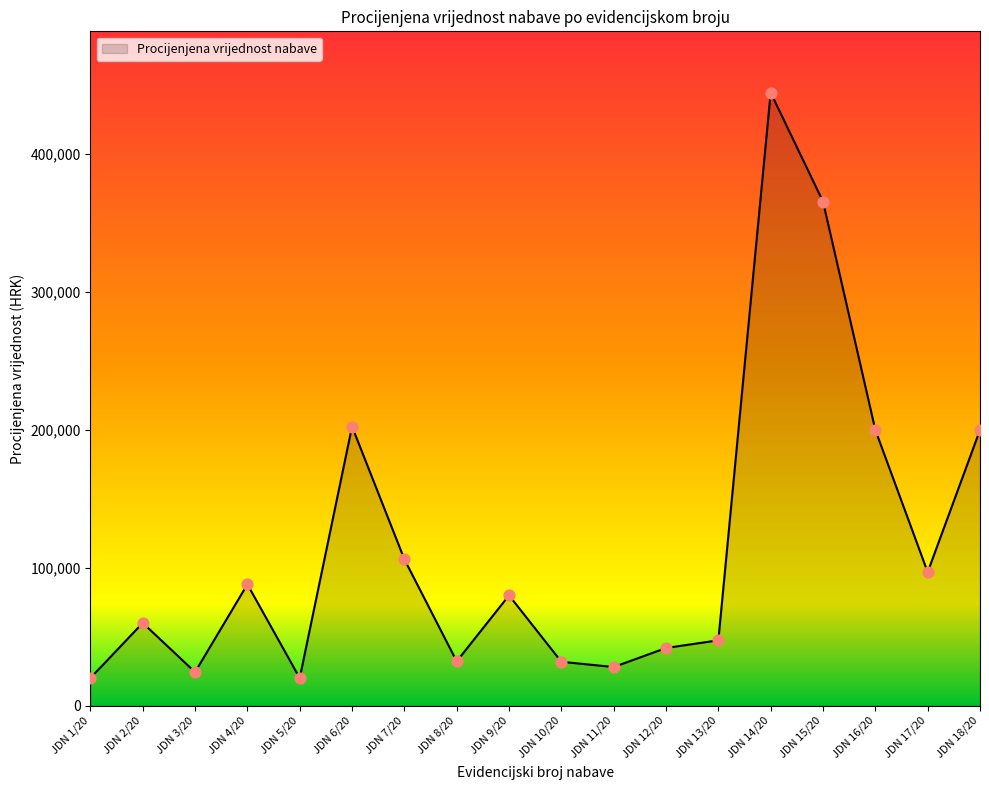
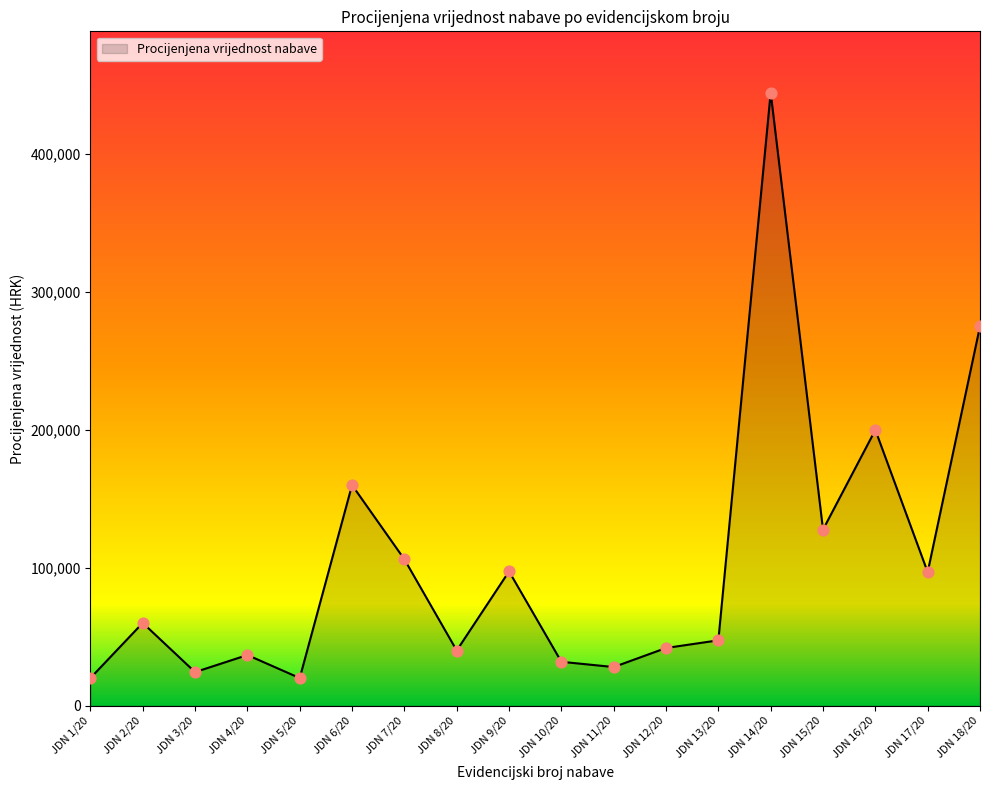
JDN 4/20: 88,000 -> 37,000
JDN 6/20: 202,000 -> 160,000
JDN 8/20: 32,000 -> 40,000
JDN 9/20: 80,000 -> 97,000
JDN 15/20: 366,000 -> 128,000
JDN 18/20: 200,000 -> 275,000
